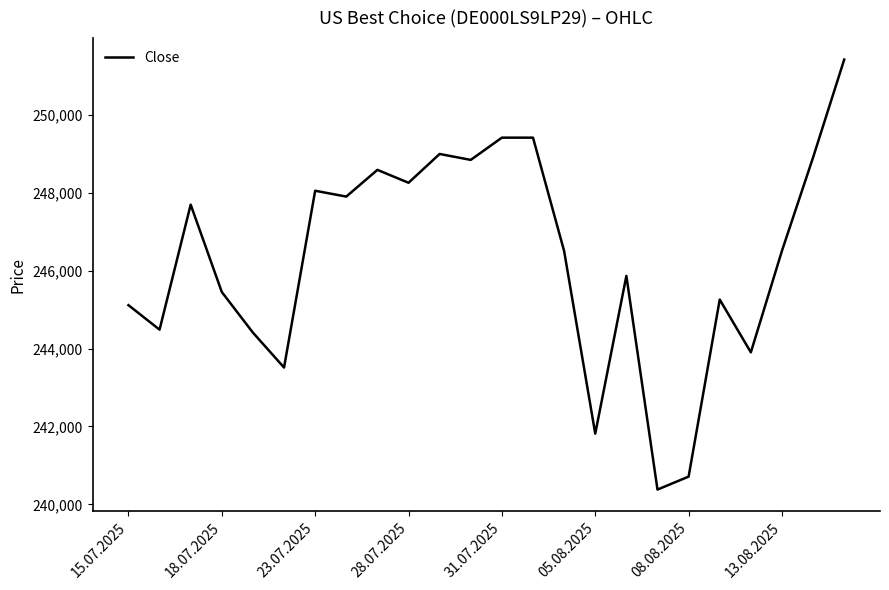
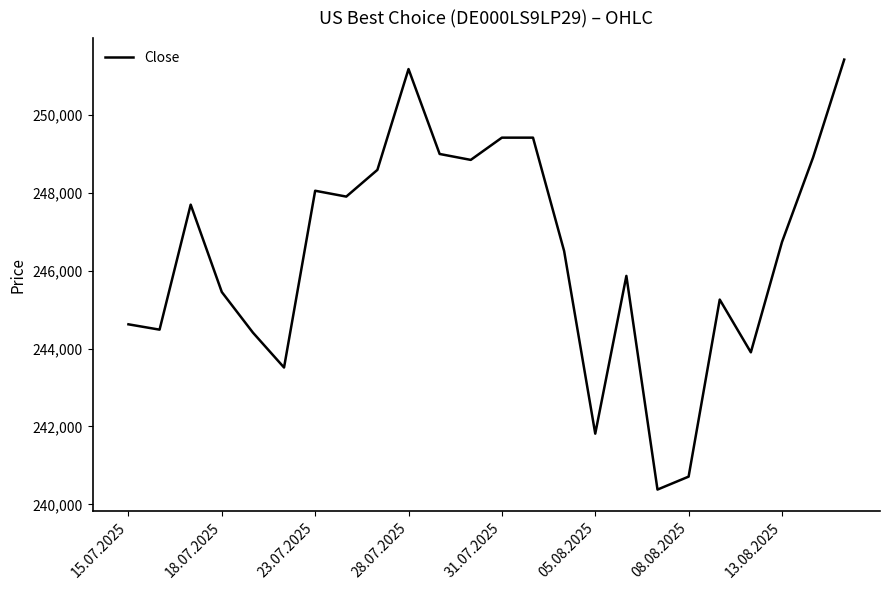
15.07.2025: 245,100 -> 244,600
28.07.2025: 248,300 -> 251,200
13.08.2025: 246,500 -> 246,700
